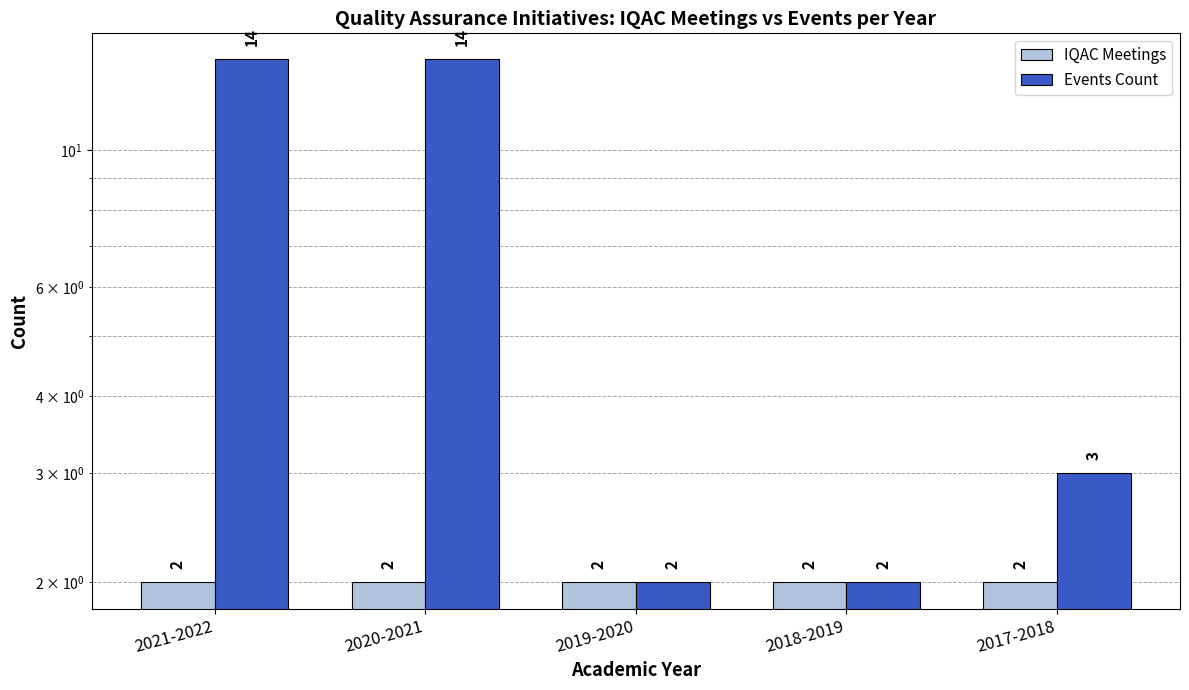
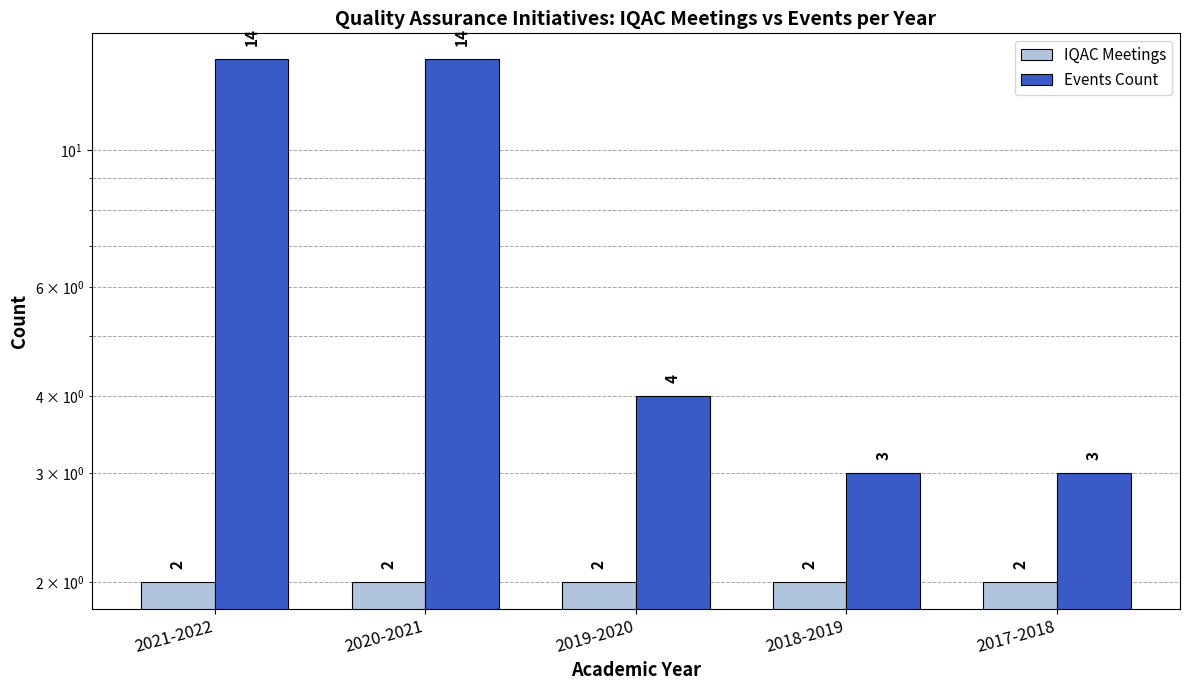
Events Count, 2019-2020: 2 -> 4
Events Count, 2018-2019: 2 -> 3
